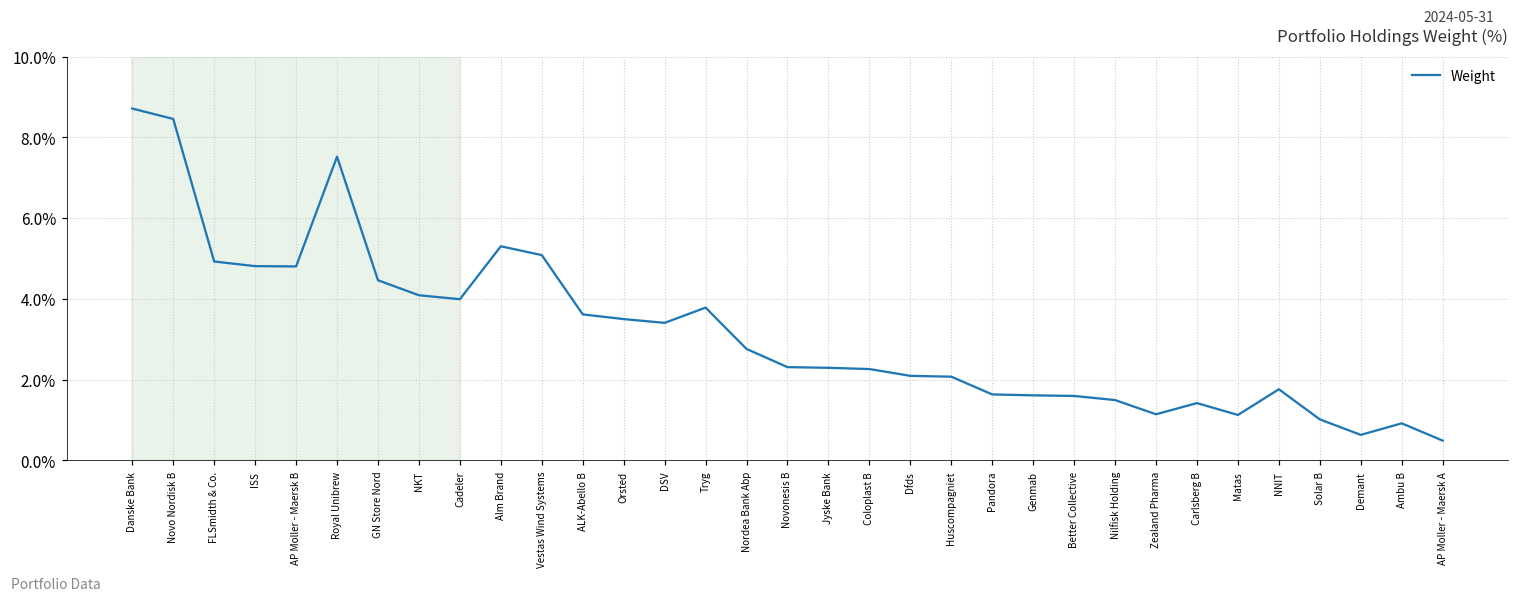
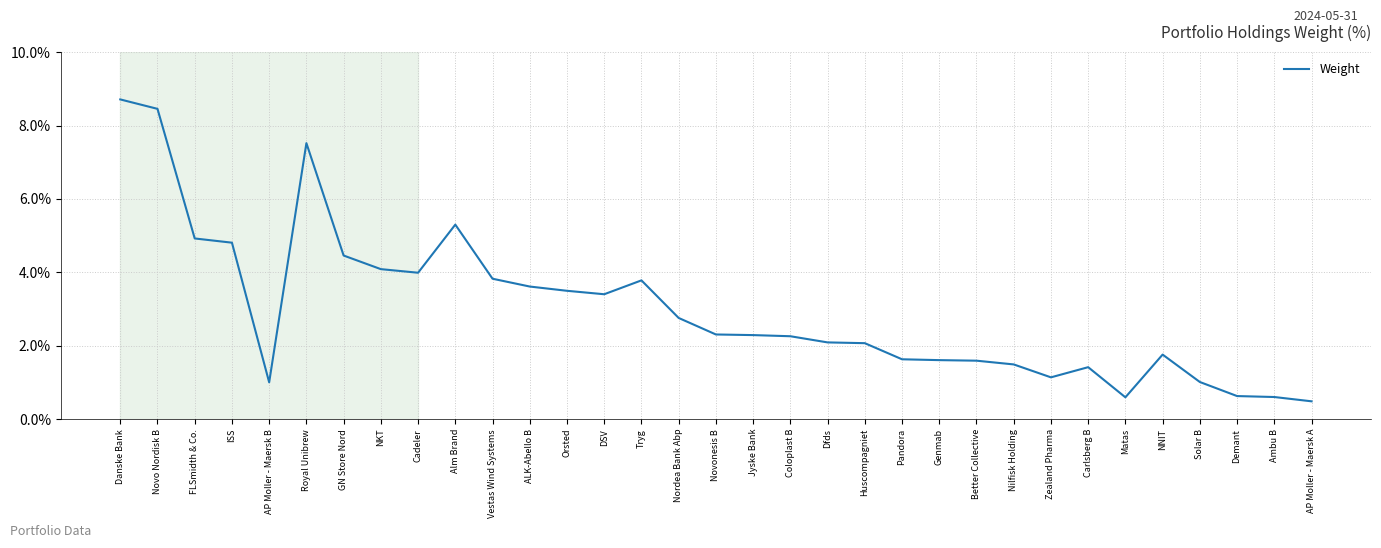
AP Moller - Maersk B: 4.8% -> 1.0%
Vestas Wind Systems: 5.1% -> 3.8%
Matas: 1.1% -> 0.6%
Ambu B: 0.9% -> 0.6%
